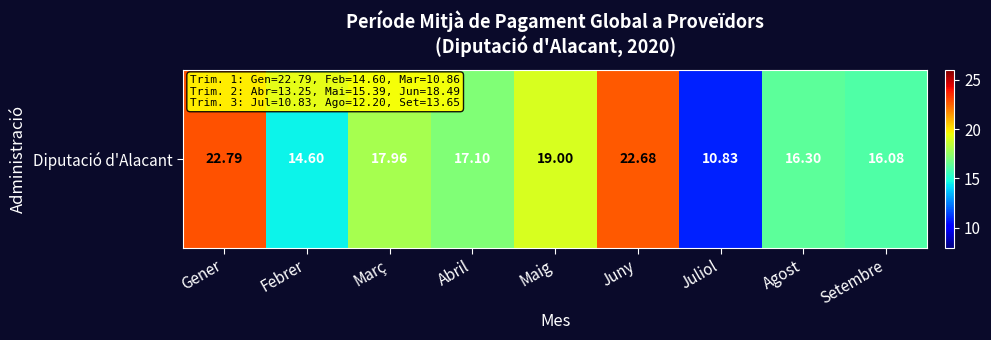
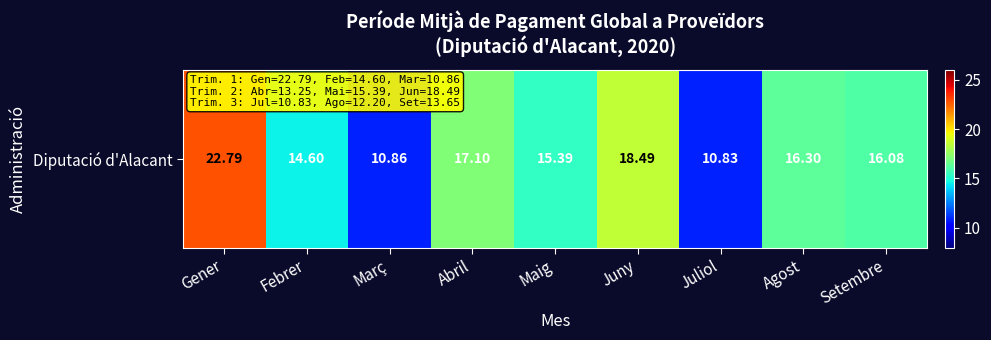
Diputació d'Alacant, Març: 17.96 -> 10.86
Diputació d'Alacant, Maig: 19.00 -> 15.39
Diputació d'Alacant, Juny: 22.68 -> 18.49
